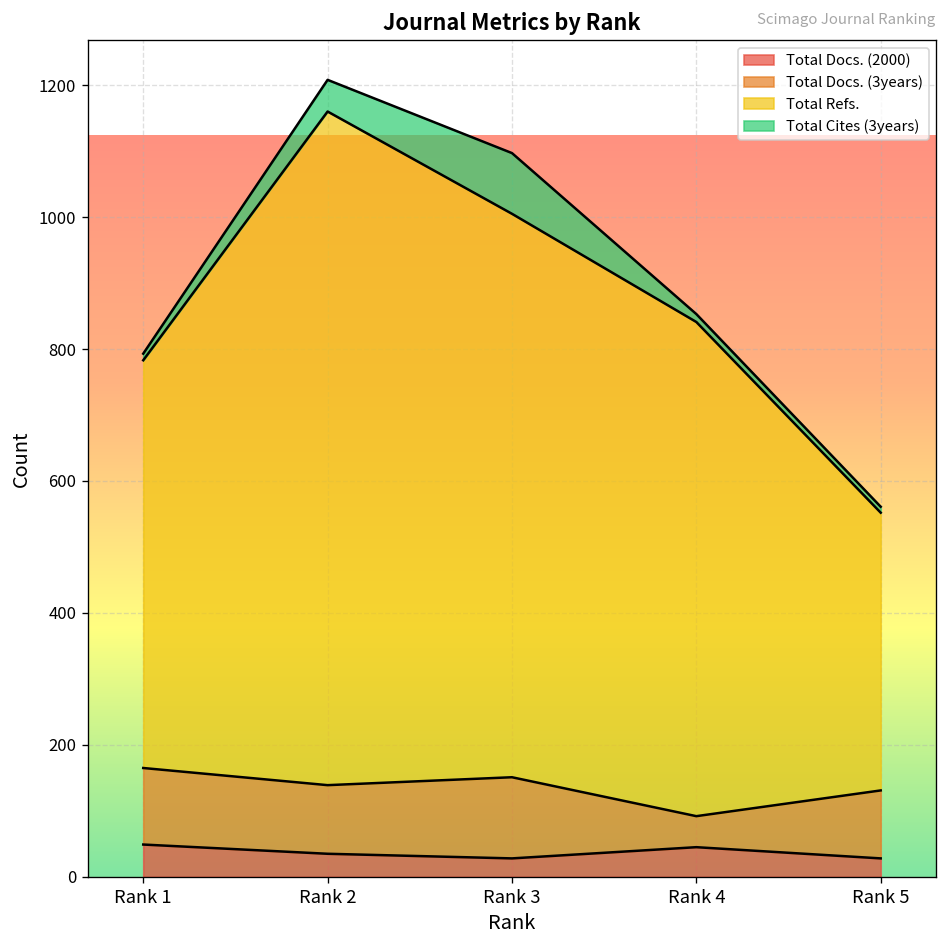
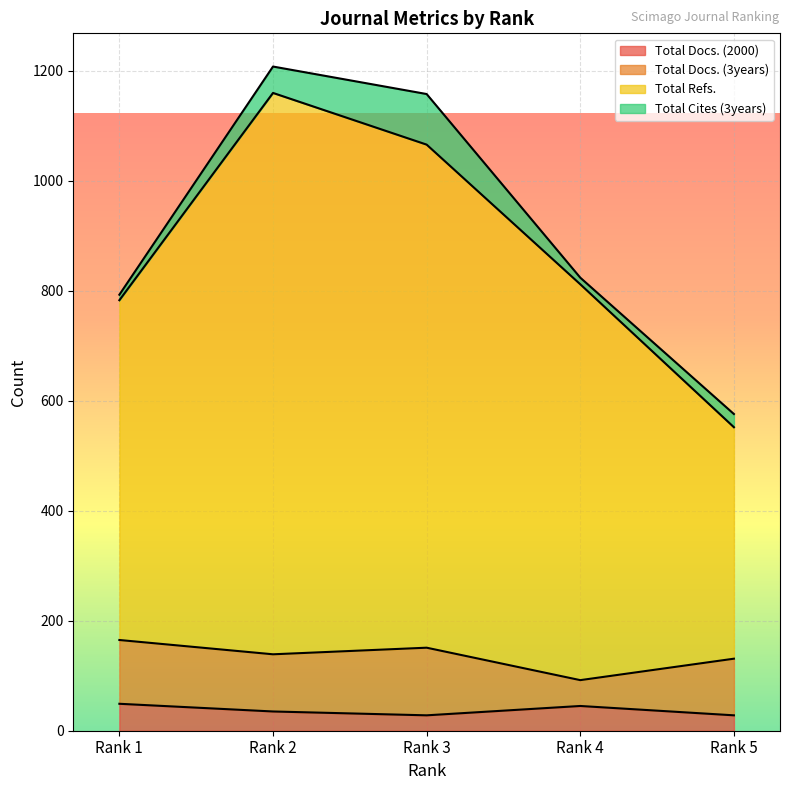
Total Refs., Rank 3: 850 -> 920
Total Refs., Rank 4: 750 -> 720
Total Cites (3years), Rank 5: 10 -> 20
